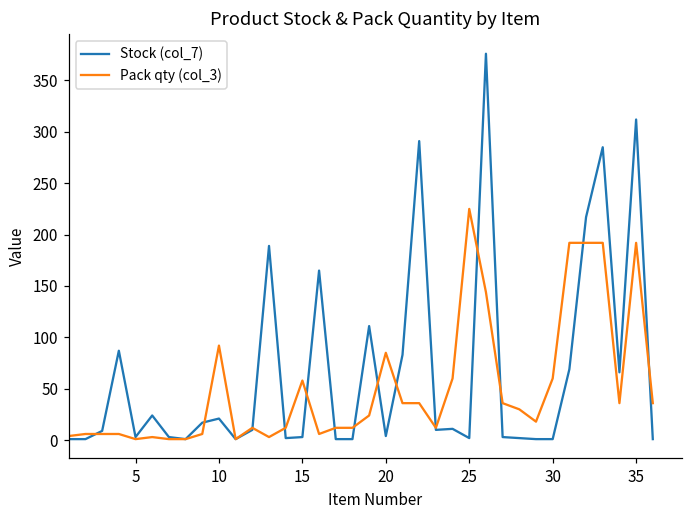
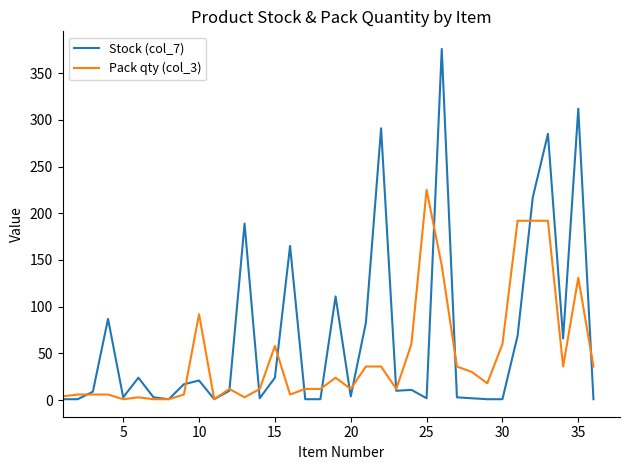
Stock (col_7), 15: 0 -> 20
Pack qty (col_3), 20: 90 -> 10
Pack qty (col_3), 35: 190 -> 130
